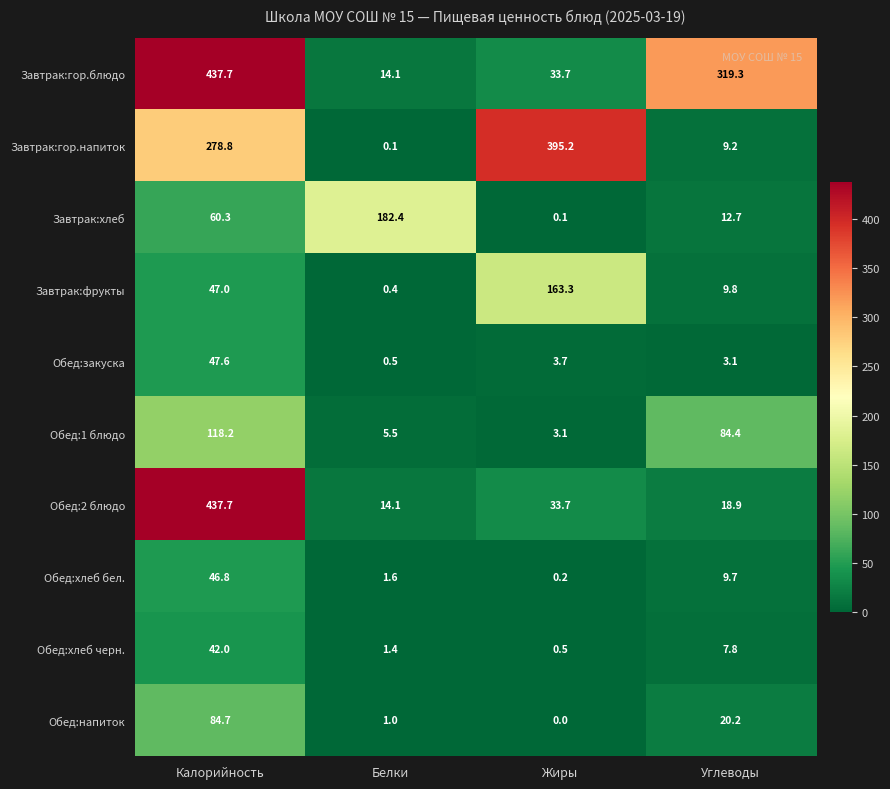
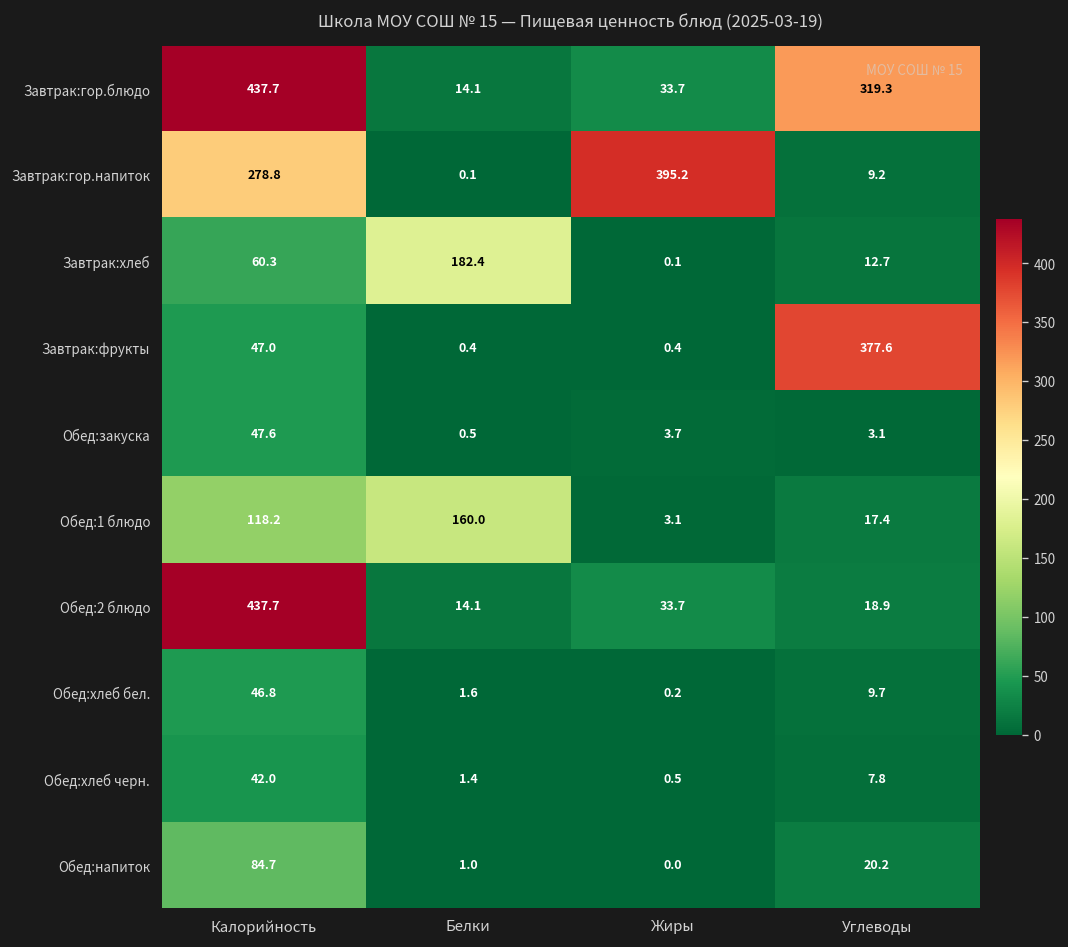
Завтрак:фрукты, Жиры: 163.3 -> 0.4
Завтрак:фрукты, Углеводы: 9.8 -> 377.6
Обед:1 блюдо, Белки: 5.5 -> 160.0
Обед:1 блюдо, Углеводы: 84.4 -> 17.4
